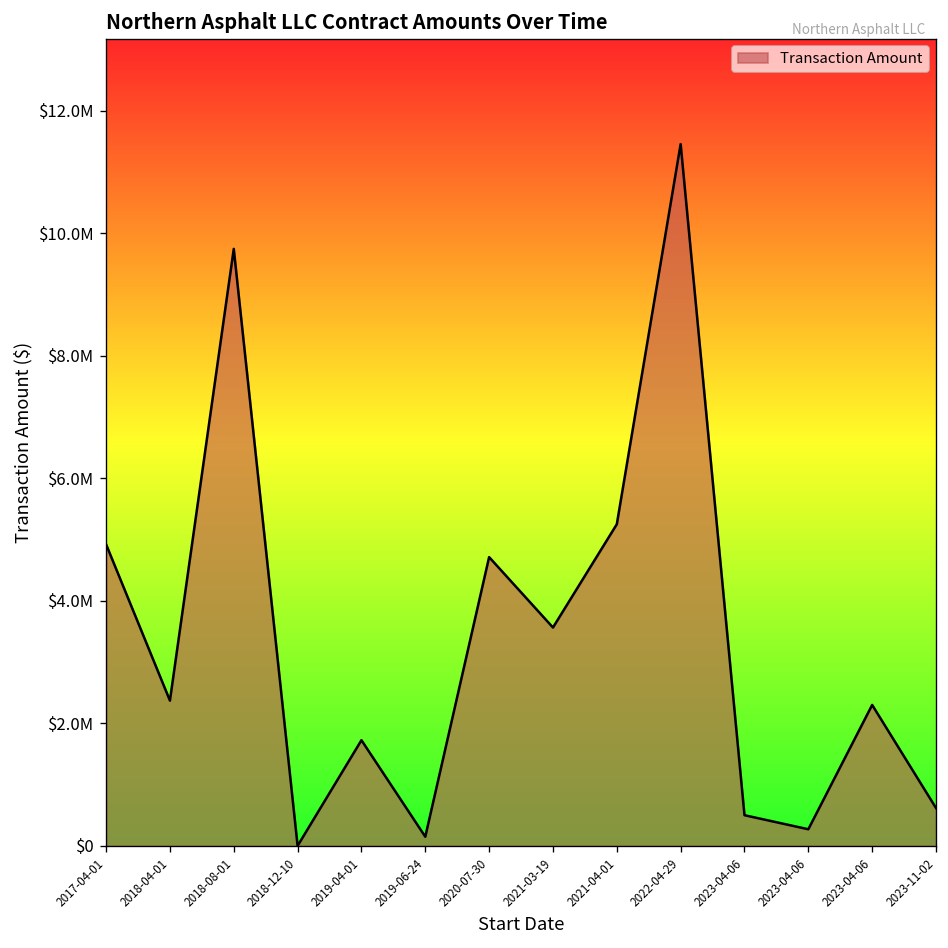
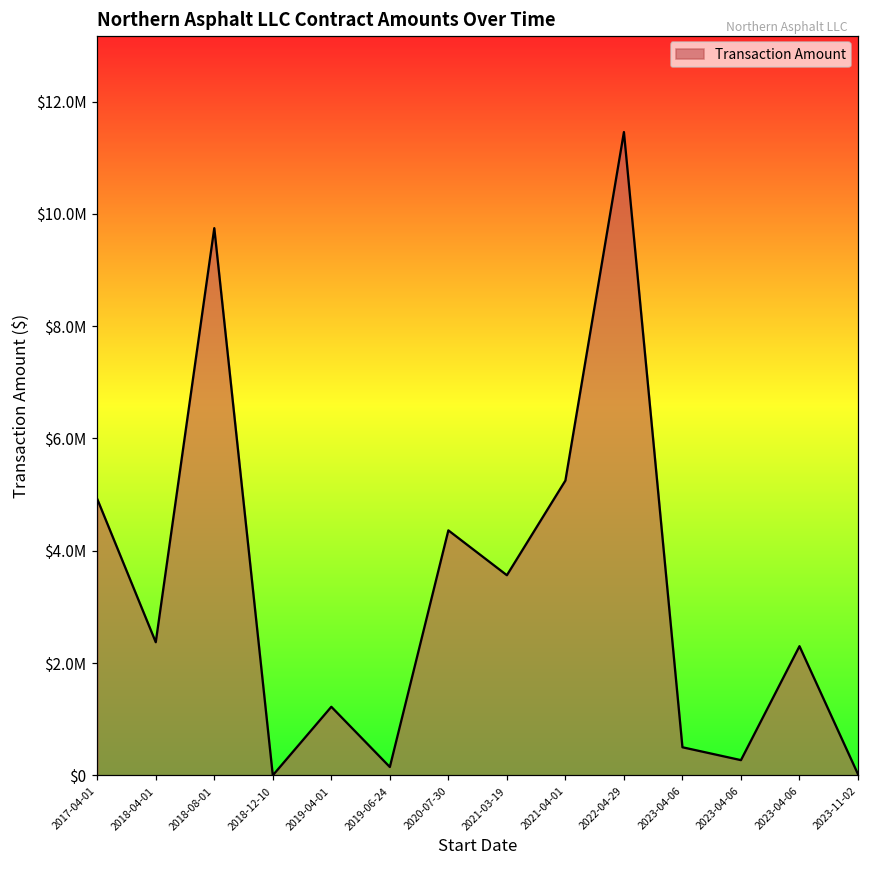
2019-04-01: $1700000 -> $1200000
2020-07-30: $4700000 -> $4400000
2023-11-02: $600000 -> $0
